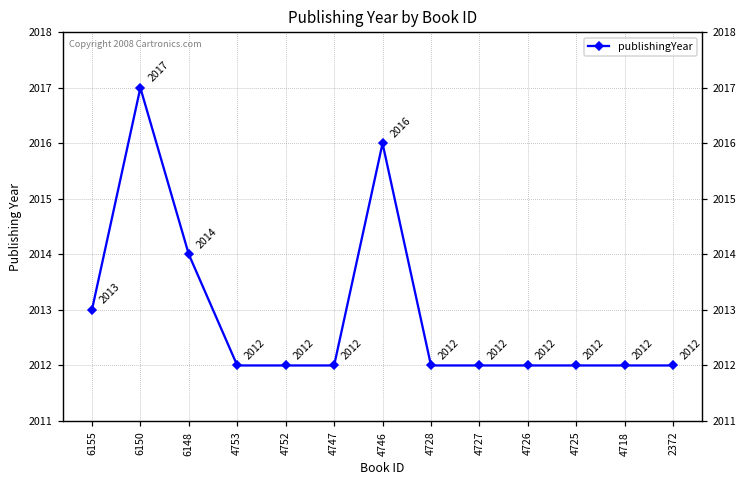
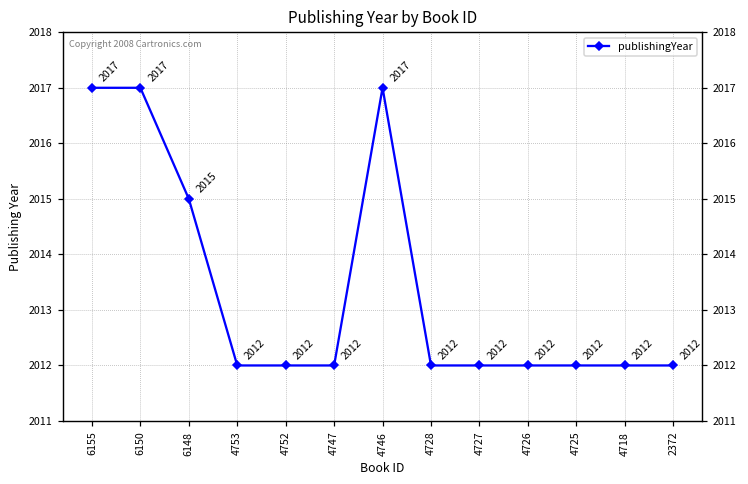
6155: 2013 -> 2017
6148: 2014 -> 2015
4746: 2016 -> 2017
